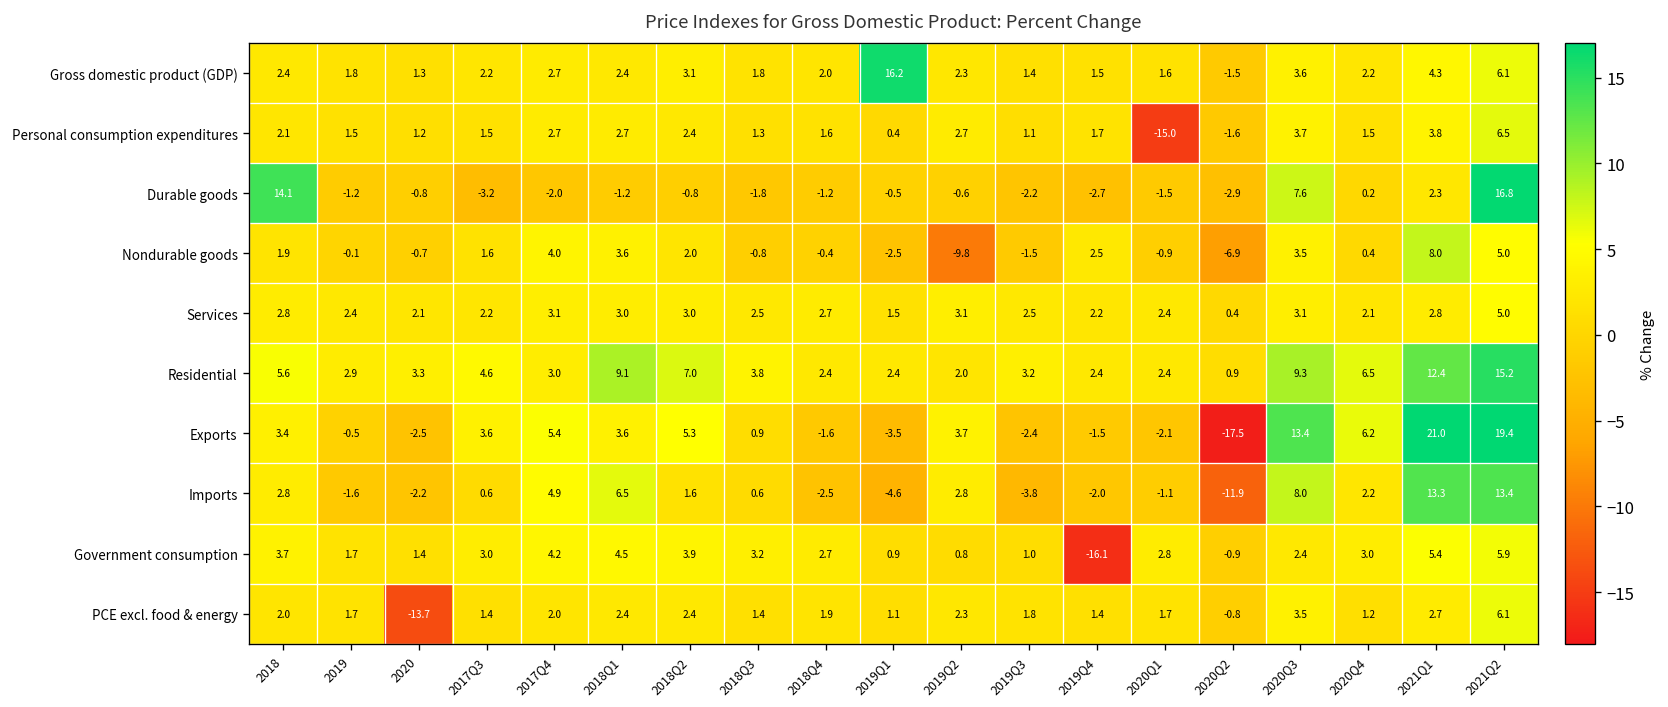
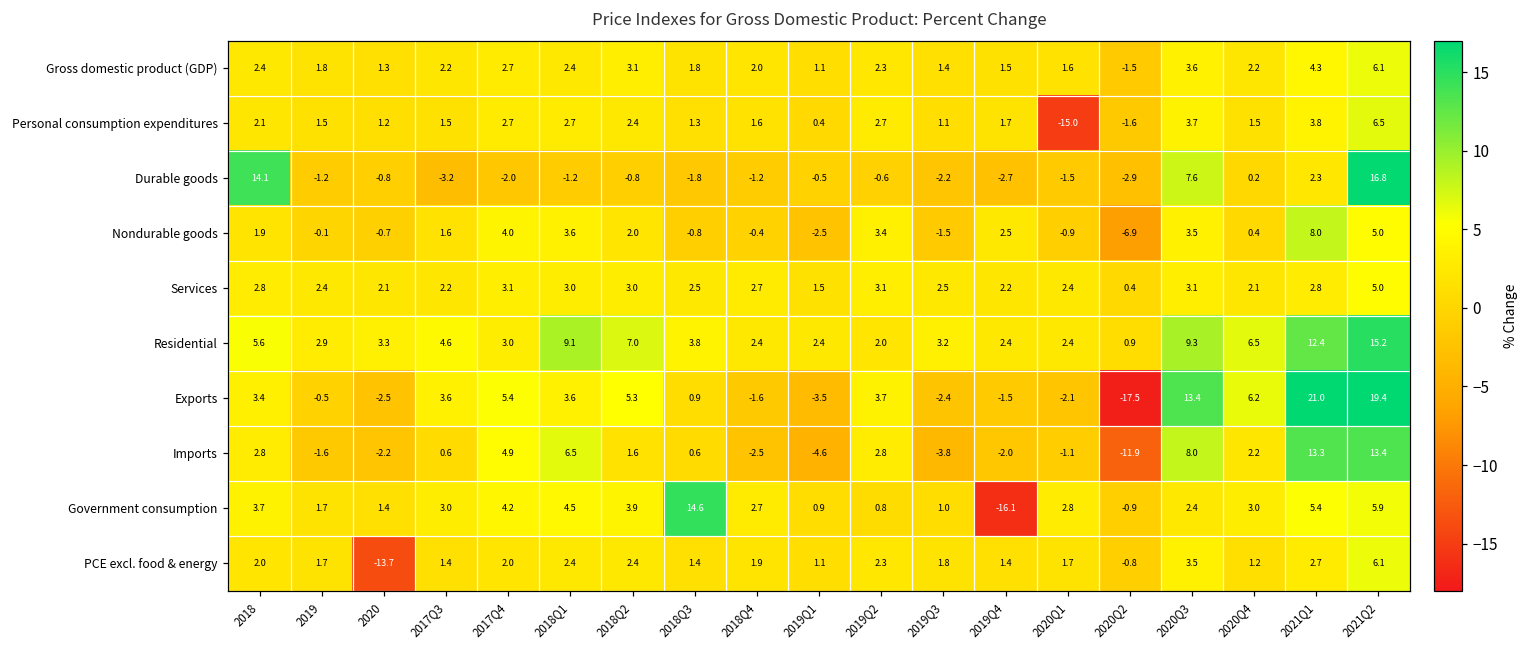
Gross domestic product (GDP), 2019Q1: 16.2 -> 1.1
Nondurable goods, 2019Q2: -9.8 -> 3.4
Government consumption, 2018Q3: 3.2 -> 14.6
